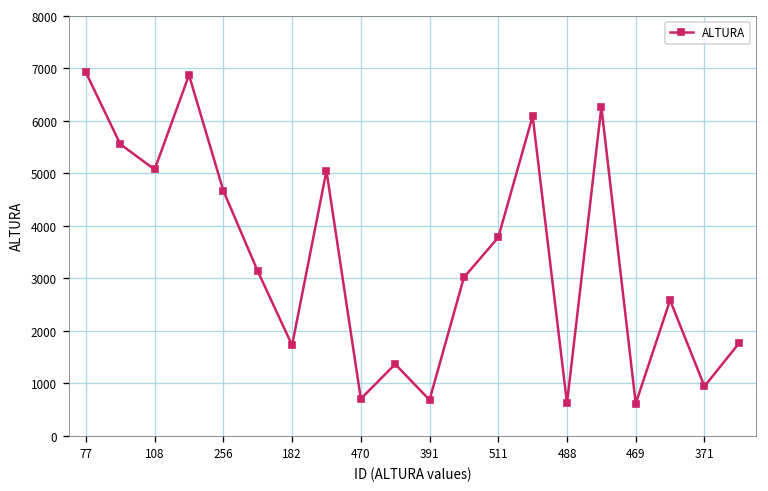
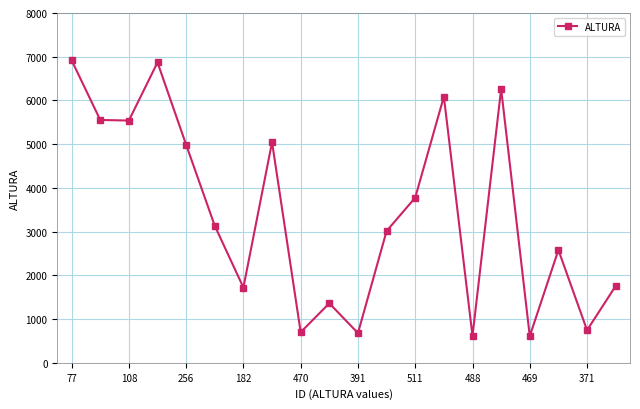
108: 5100 -> 5500
256: 4700 -> 5000
371: 900 -> 700
